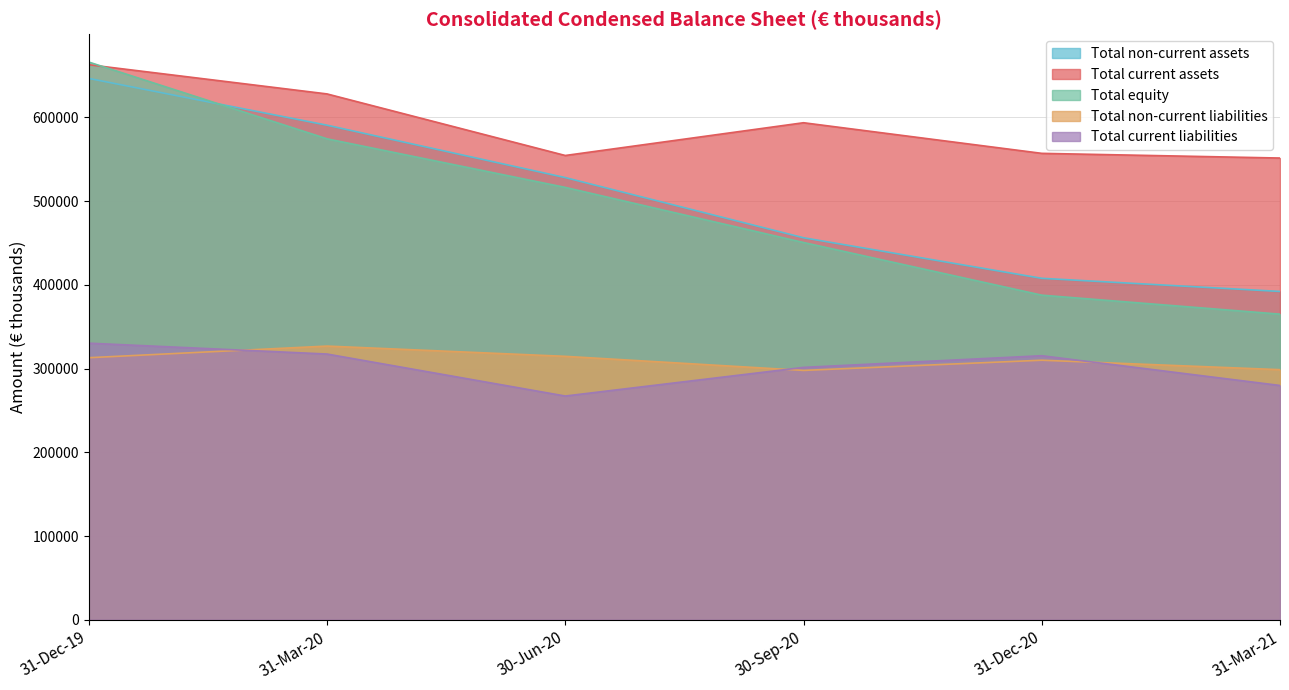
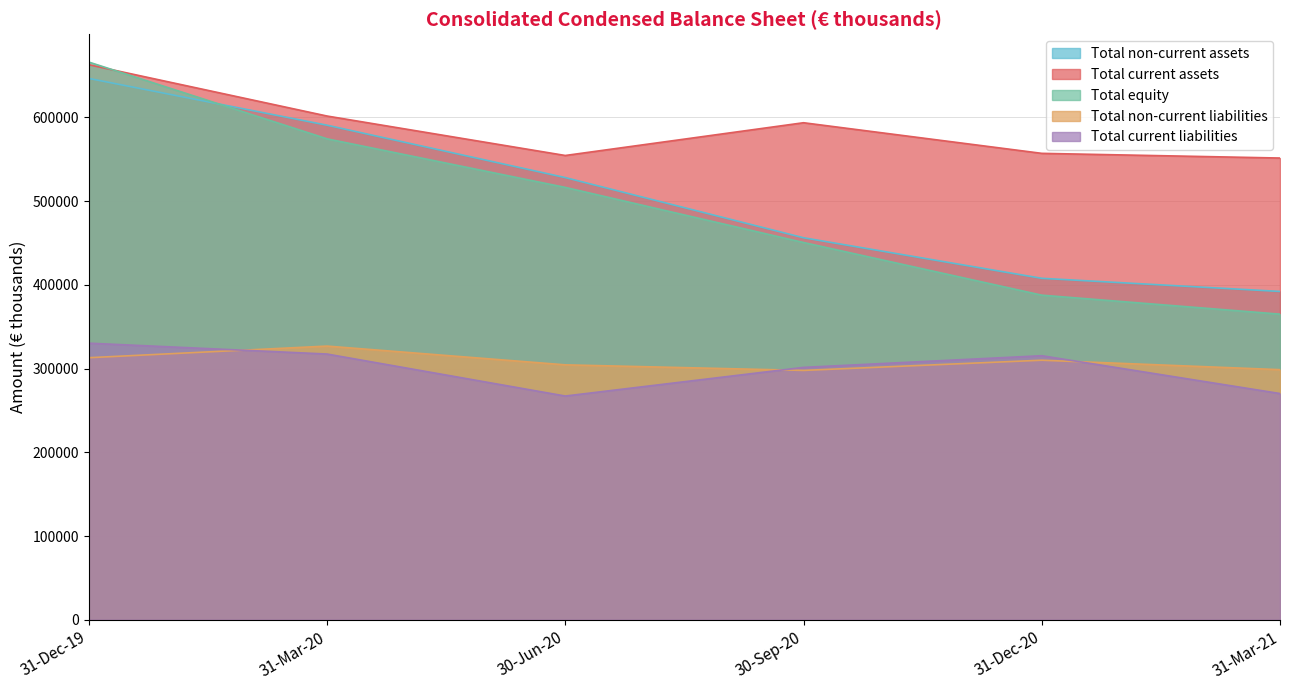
Total current assets, 31-Mar-20: 630000 -> 600000
Total non-current liabilities, 30-Jun-20: 310000 -> 300000
Total current liabilities, 31-Mar-21: 280000 -> 270000
